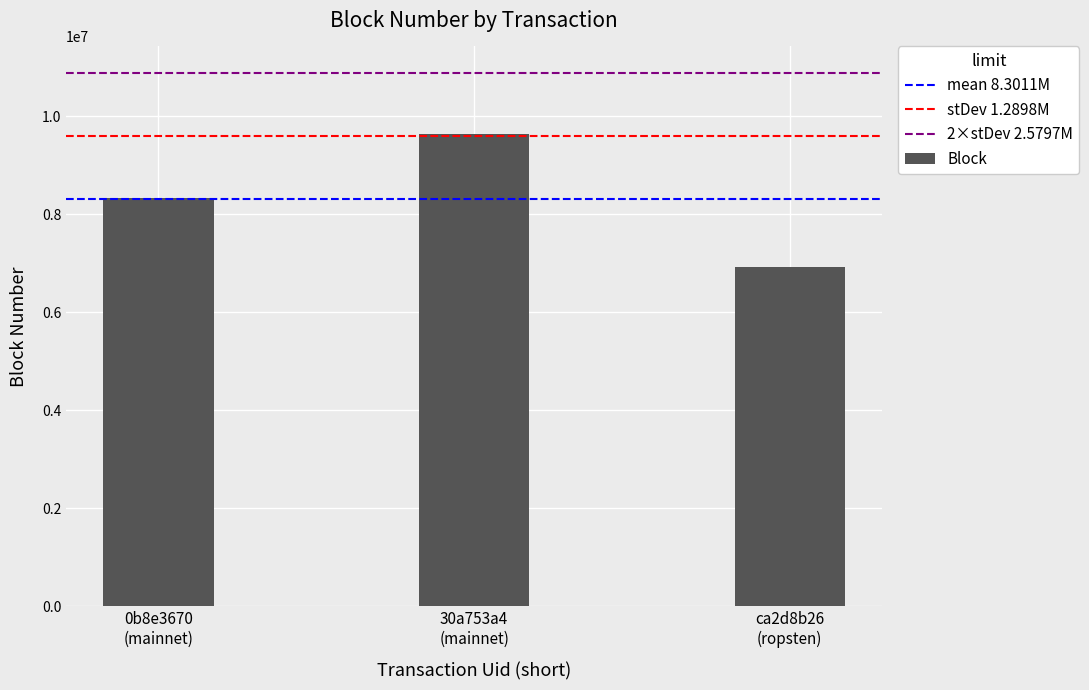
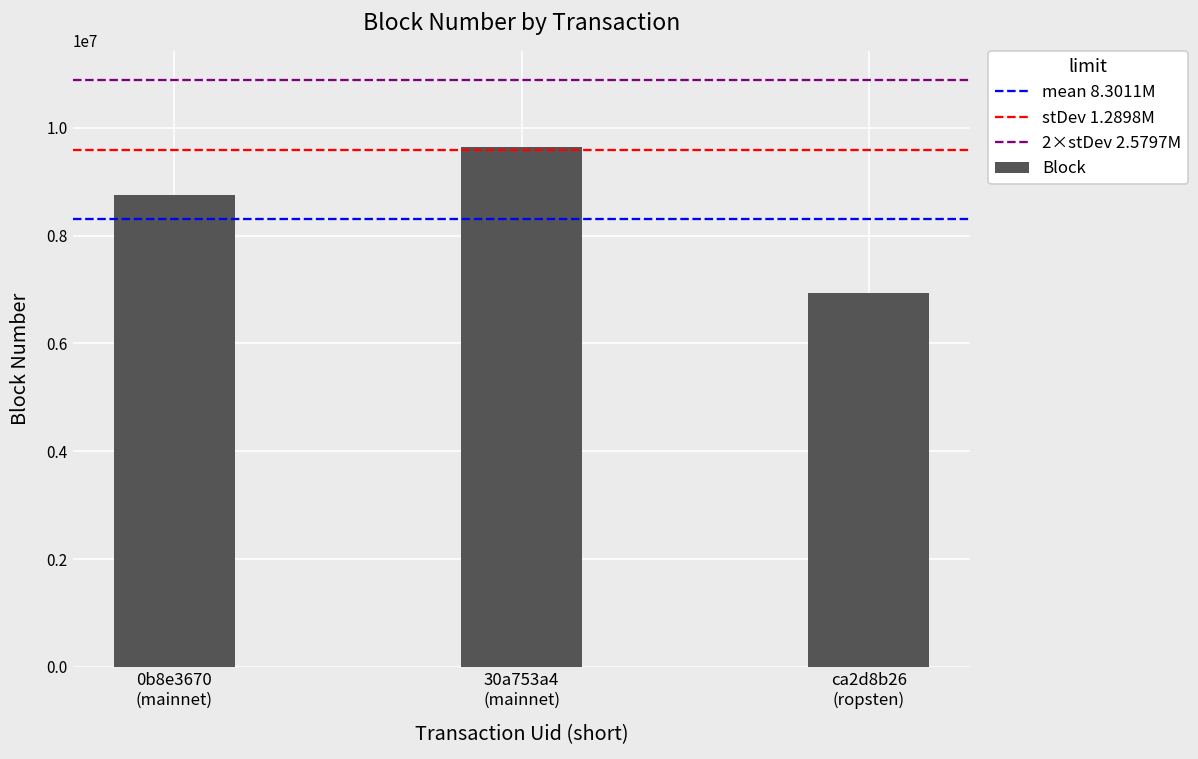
0b8e3670 (mainnet): 8300000 -> 8700000
